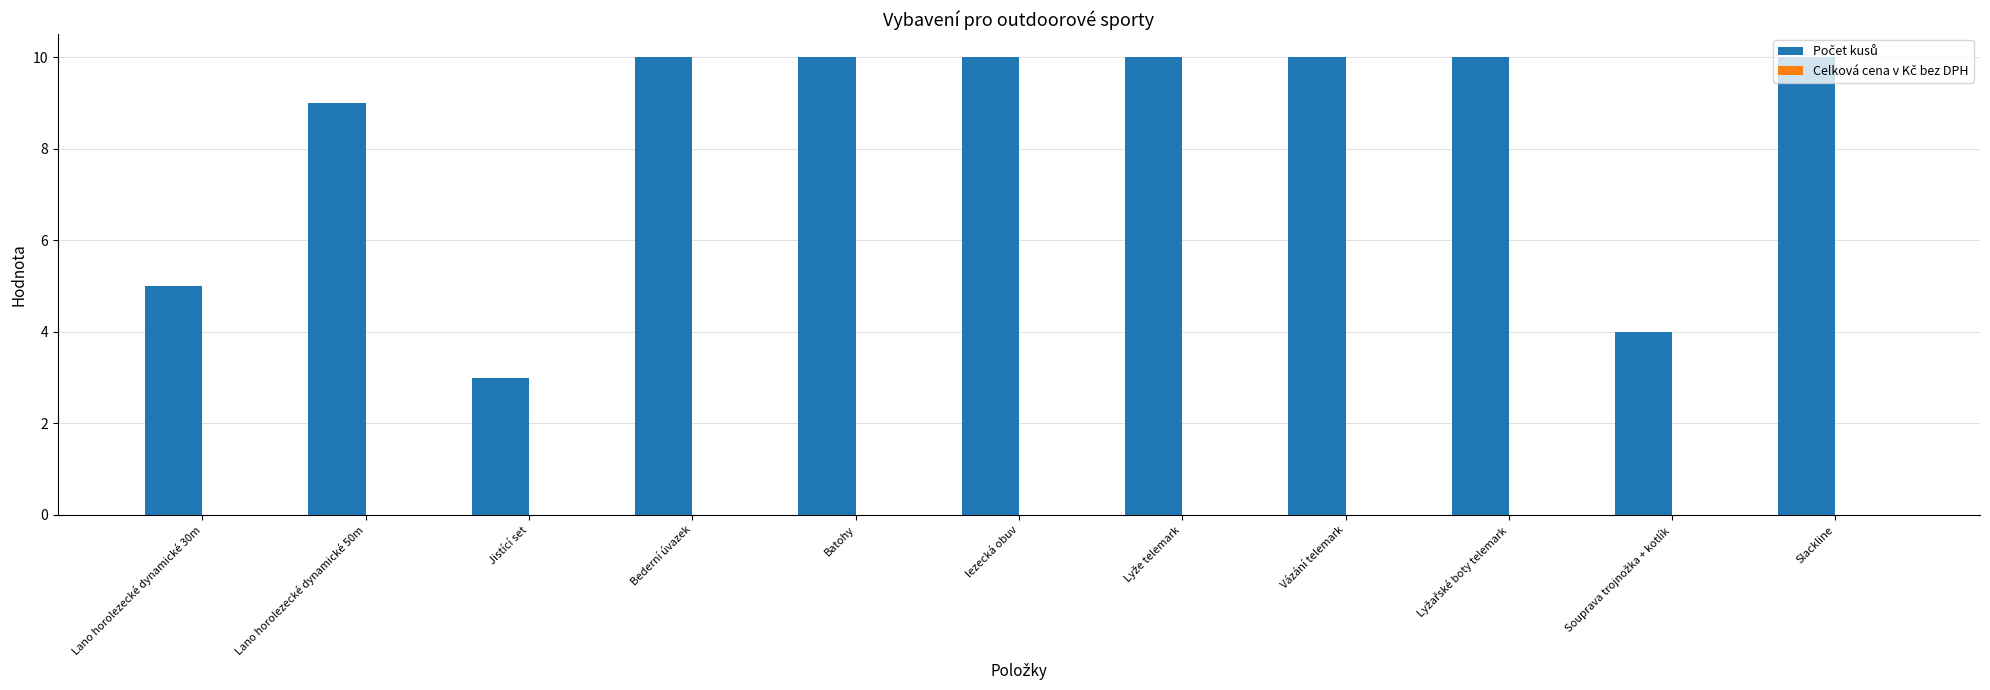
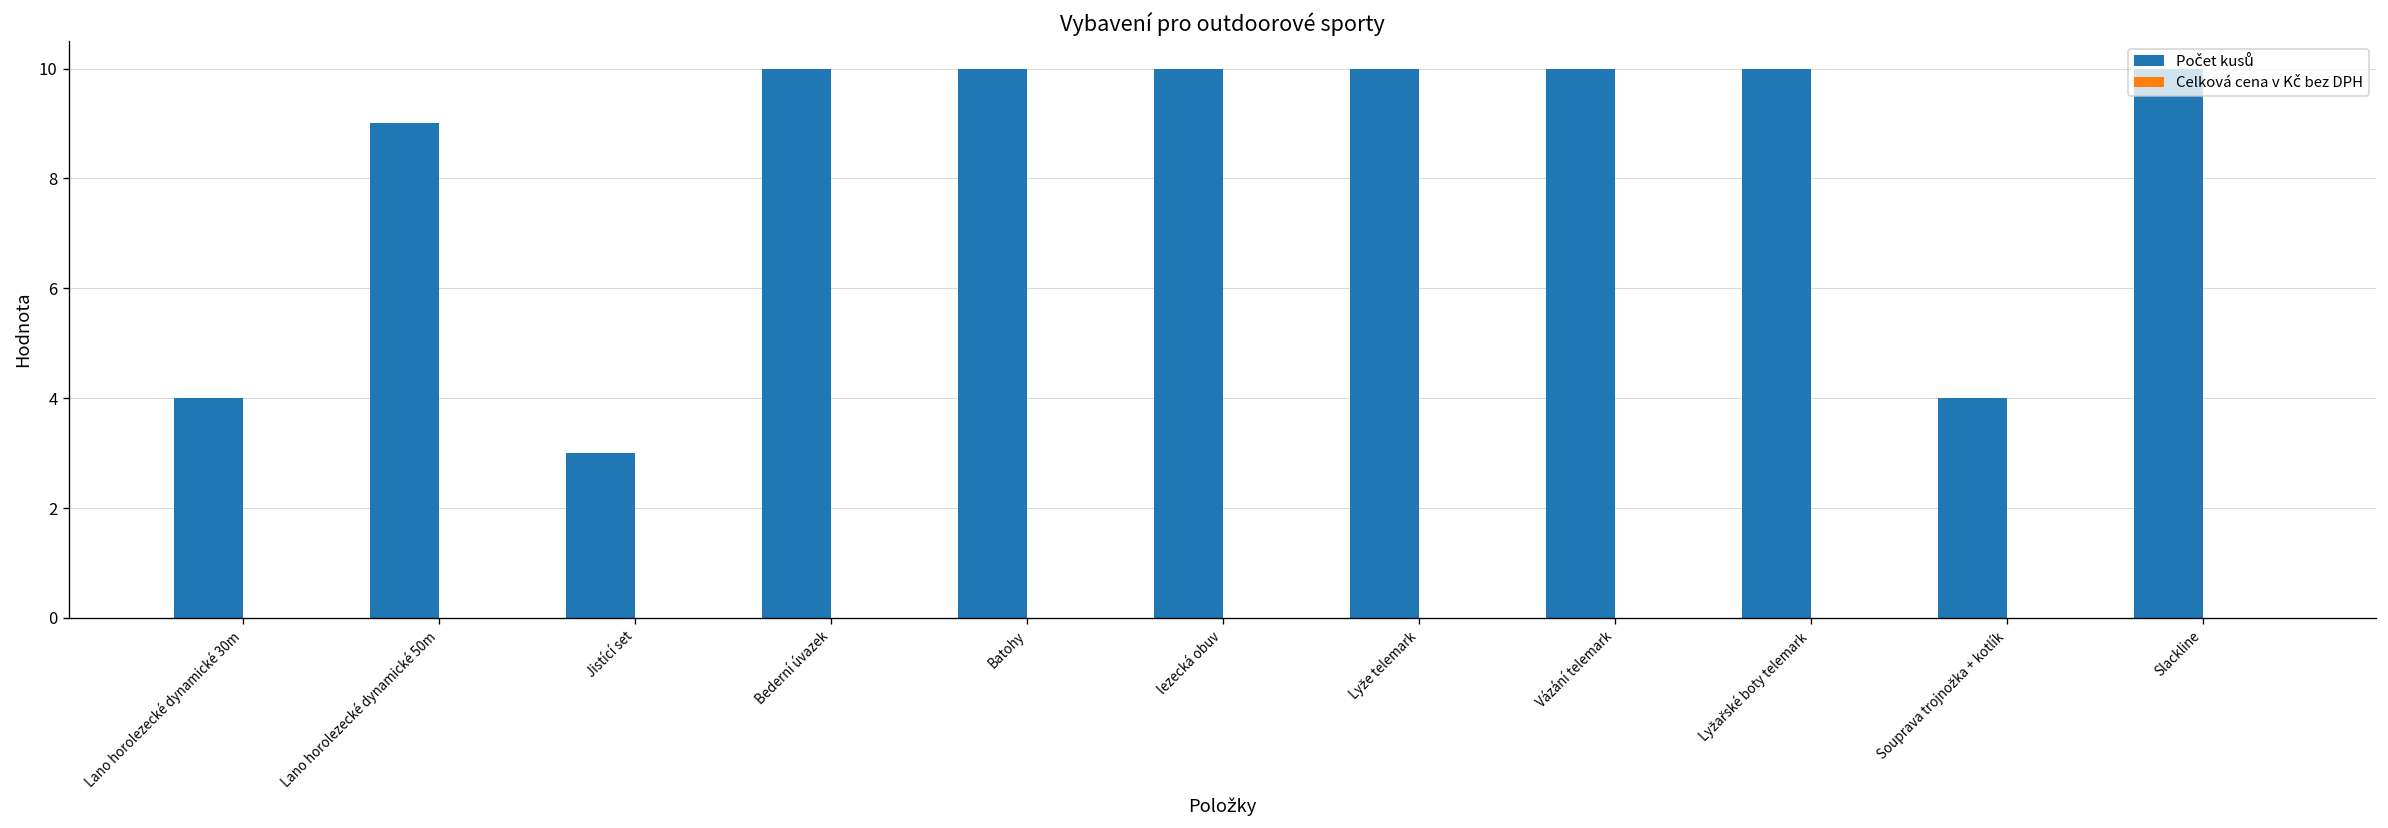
Počet kusů, Lano horolezecké dynamické 30m: 5 -> 4
